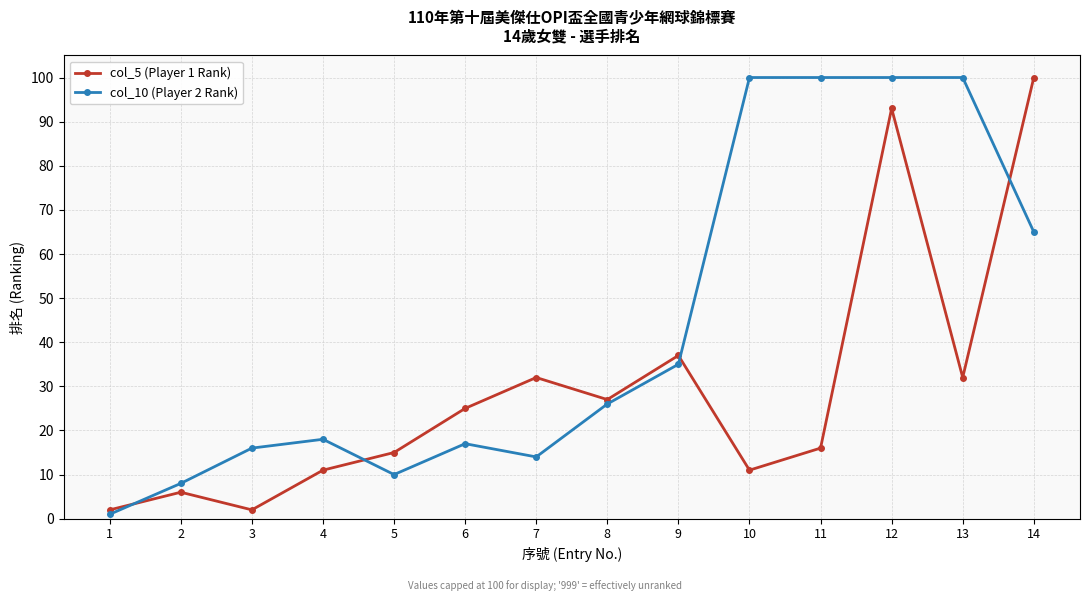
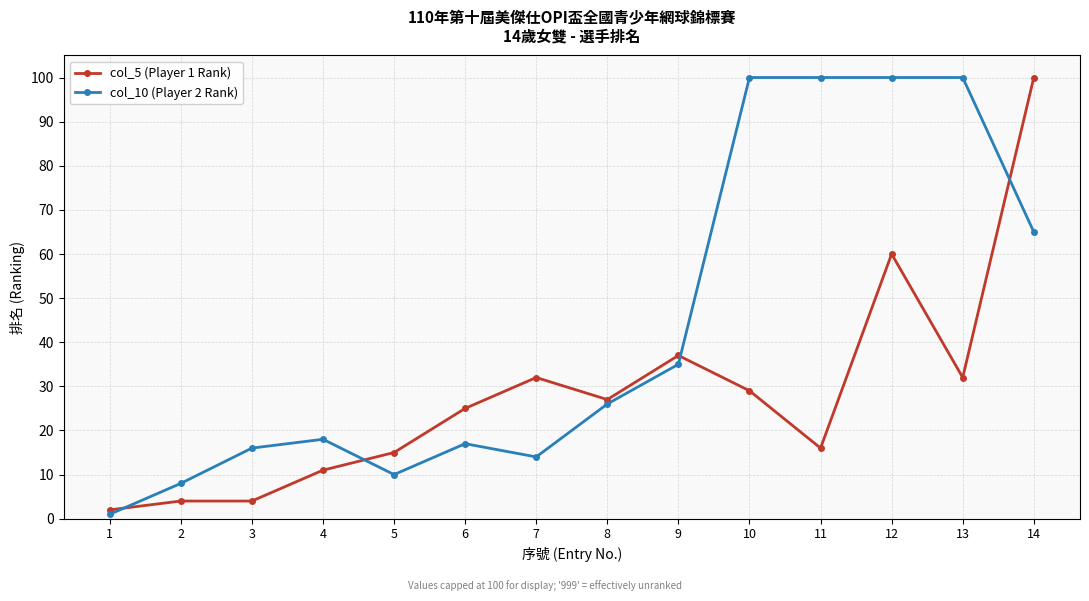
col_5 (Player 1 Rank), 2: 6 -> 4
col_5 (Player 1 Rank), 3: 2 -> 4
col_5 (Player 1 Rank), 10: 11 -> 29
col_5 (Player 1 Rank), 12: 93 -> 60
